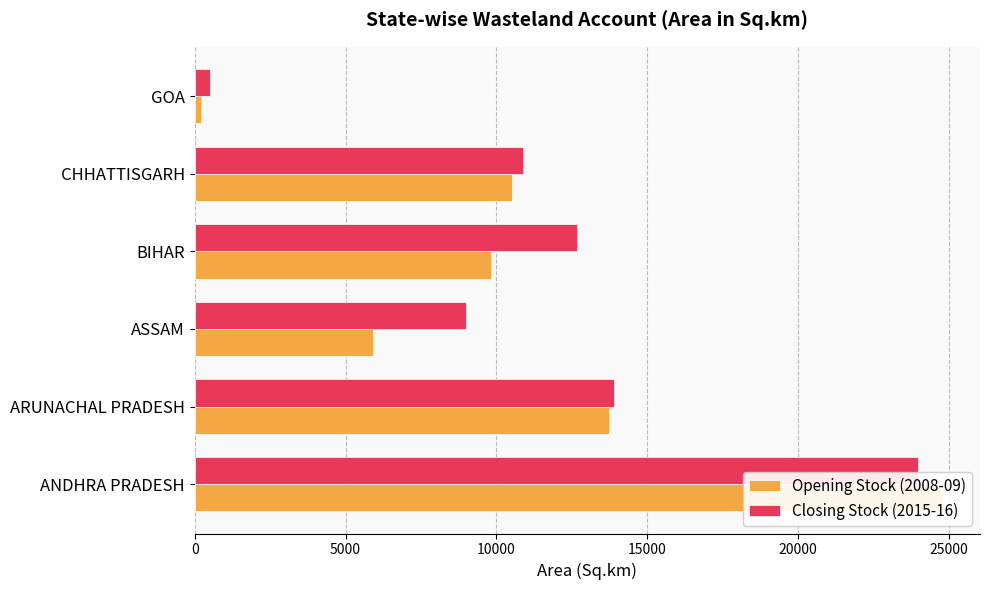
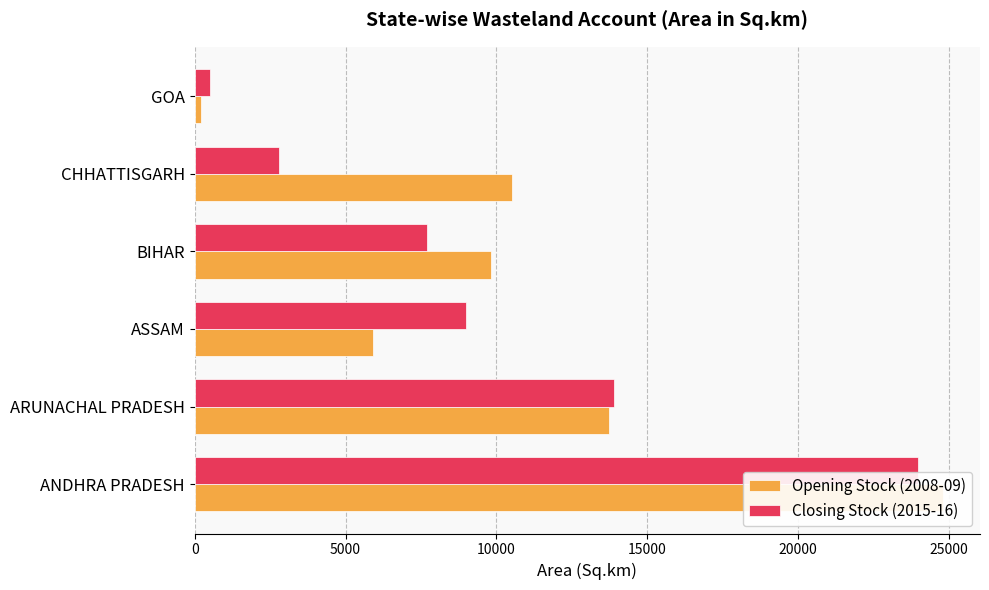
Closing Stock (2015-16), CHHATTISGARH: 10900 -> 2800
Closing Stock (2015-16), BIHAR: 12700 -> 7700
